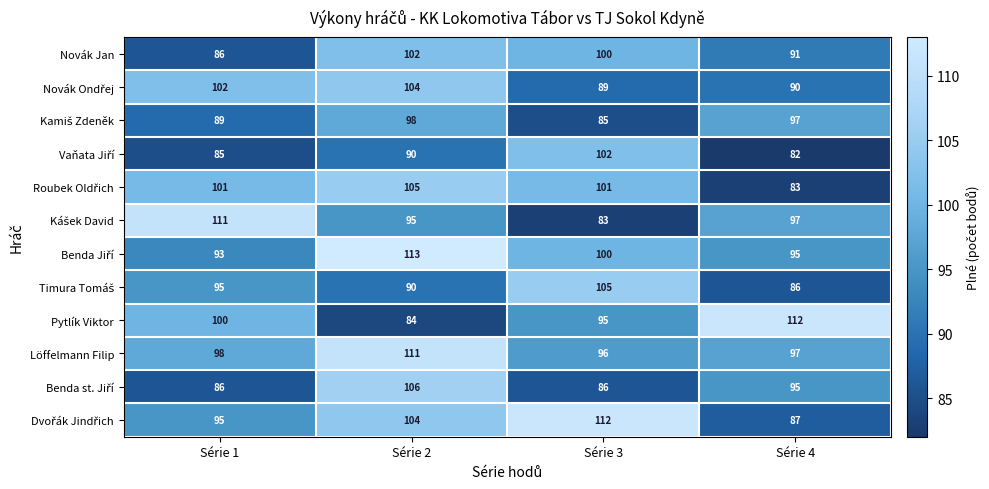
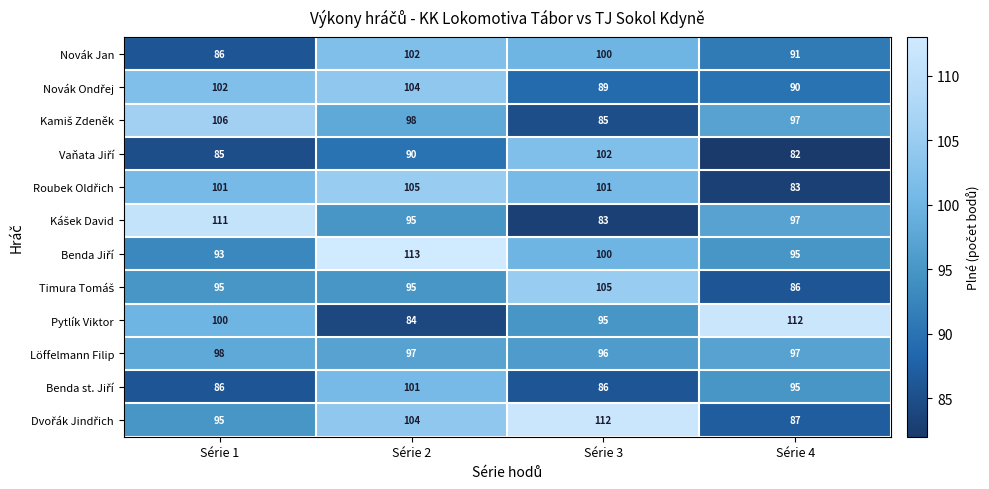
Kamiš Zdeněk, Série 1: 89 -> 106
Timura Tomáš, Série 2: 90 -> 95
Löffelmann Filip, Série 2: 111 -> 97
Benda st. Jiří, Série 2: 106 -> 101
